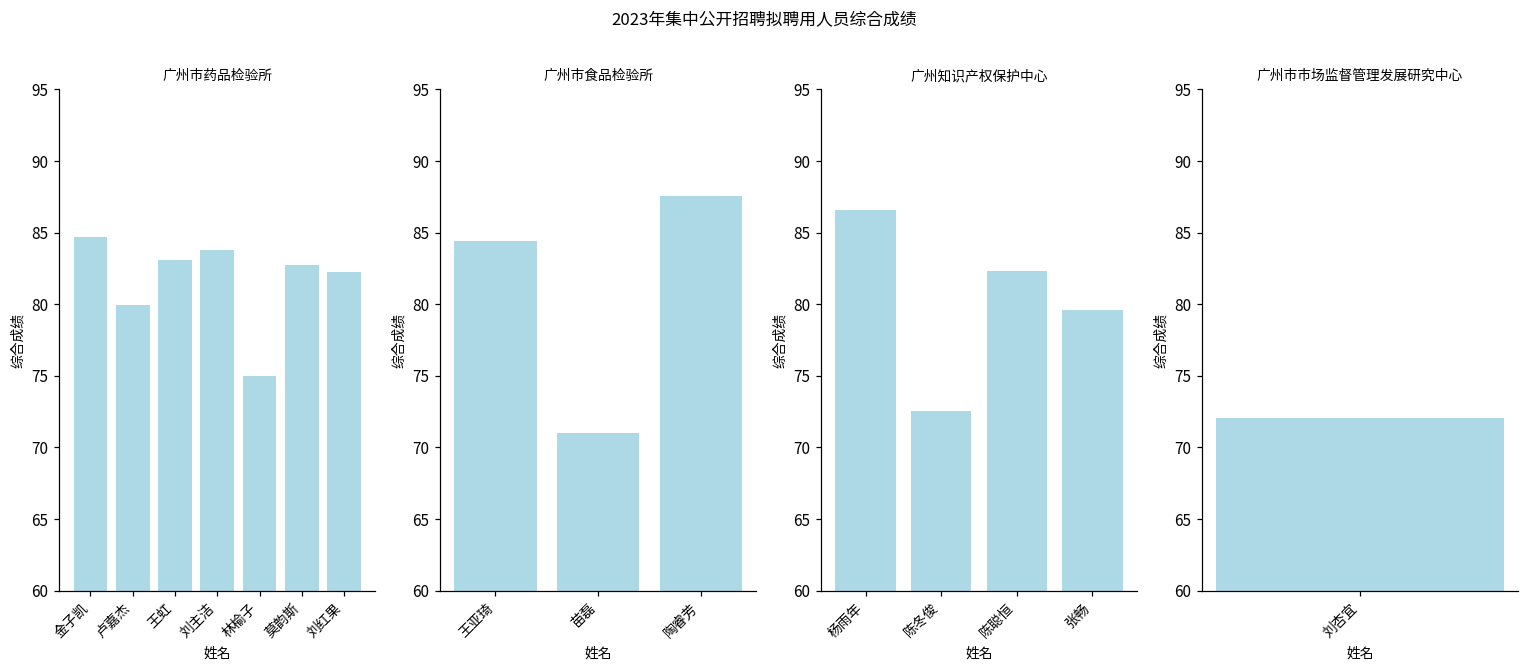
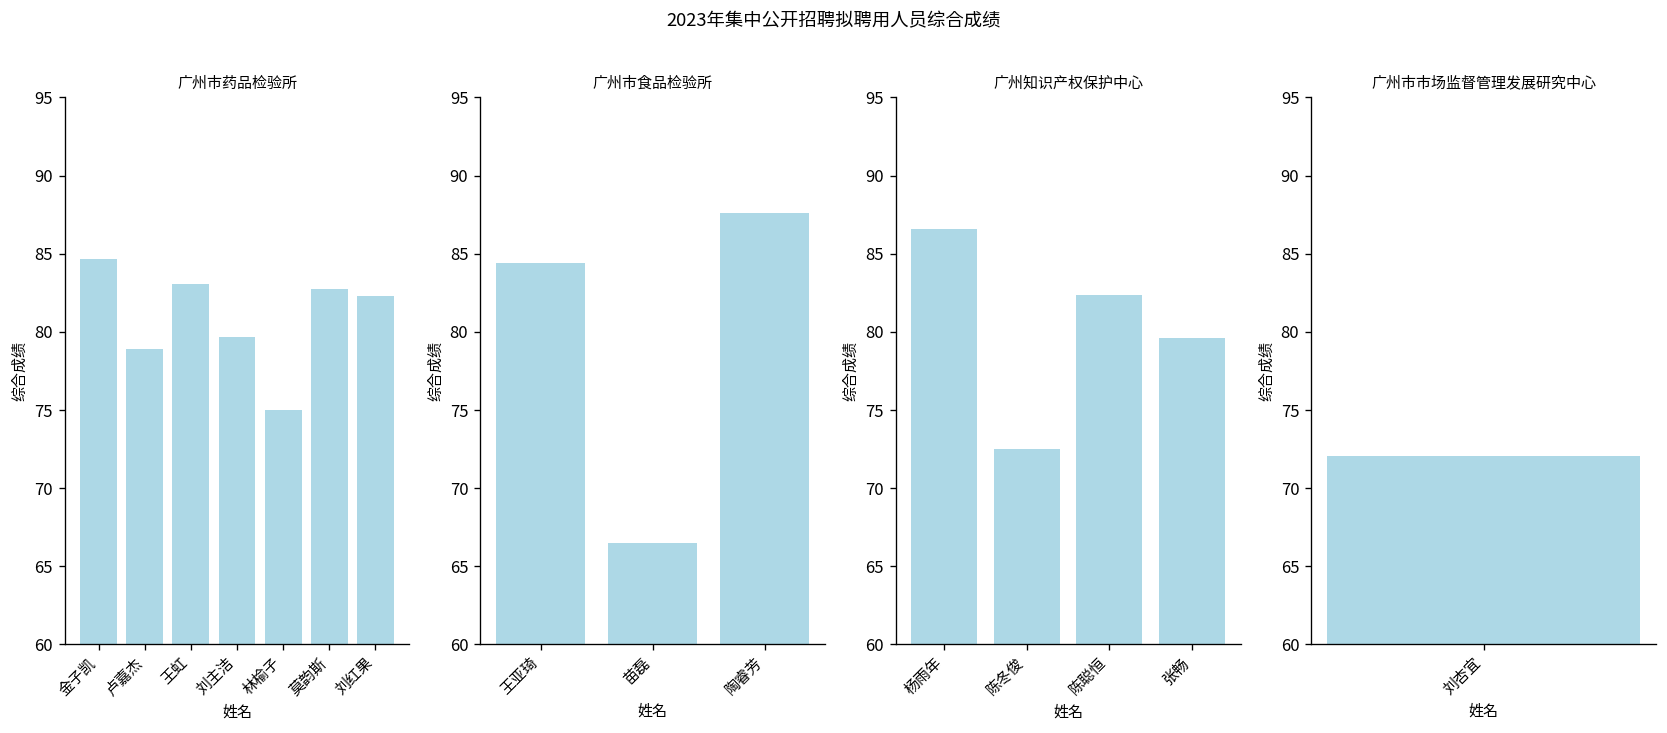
广州市药品检验所, 卢嘉杰: 80.0 -> 78.9
广州市药品检验所, 刘主洁: 83.8 -> 79.7
广州市食品检验所, 苗磊: 71.0 -> 66.5
